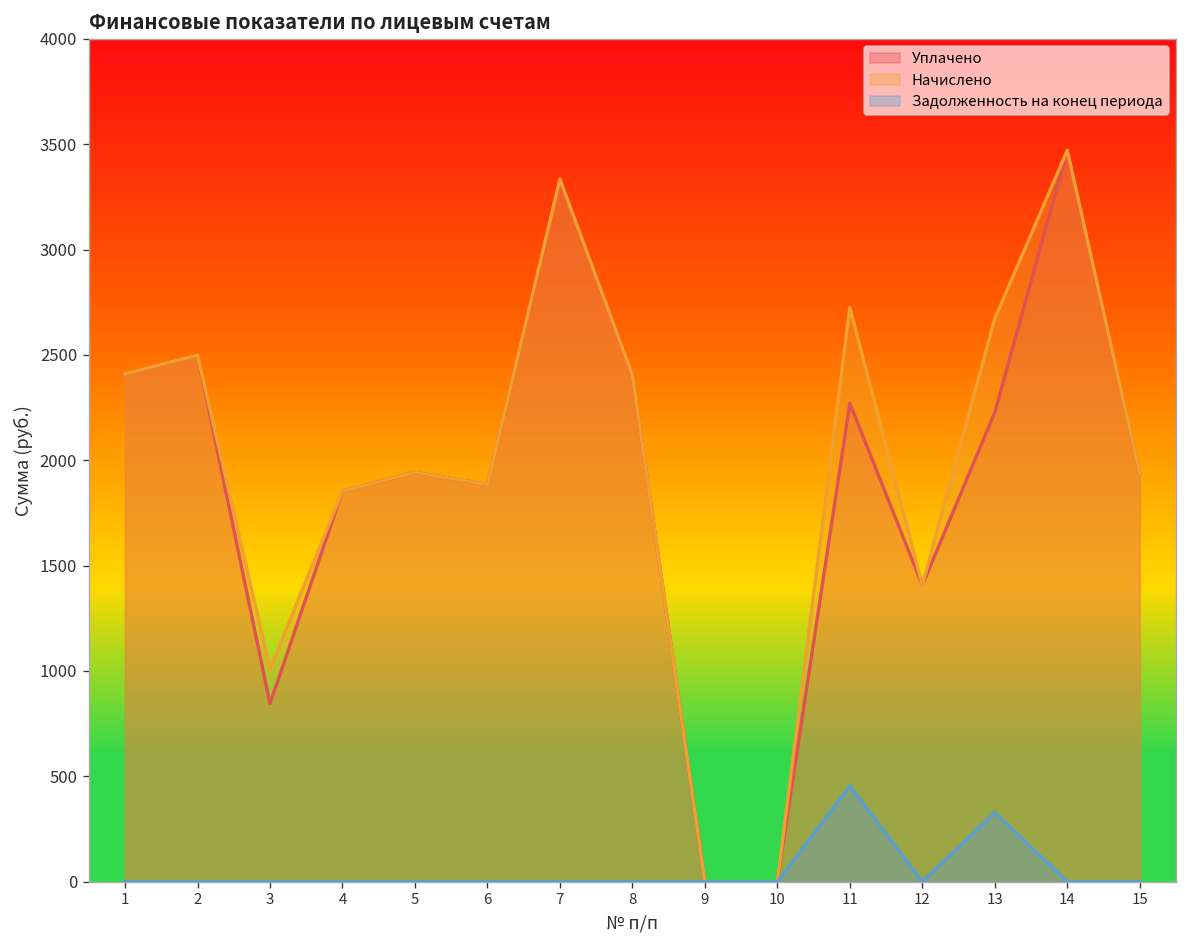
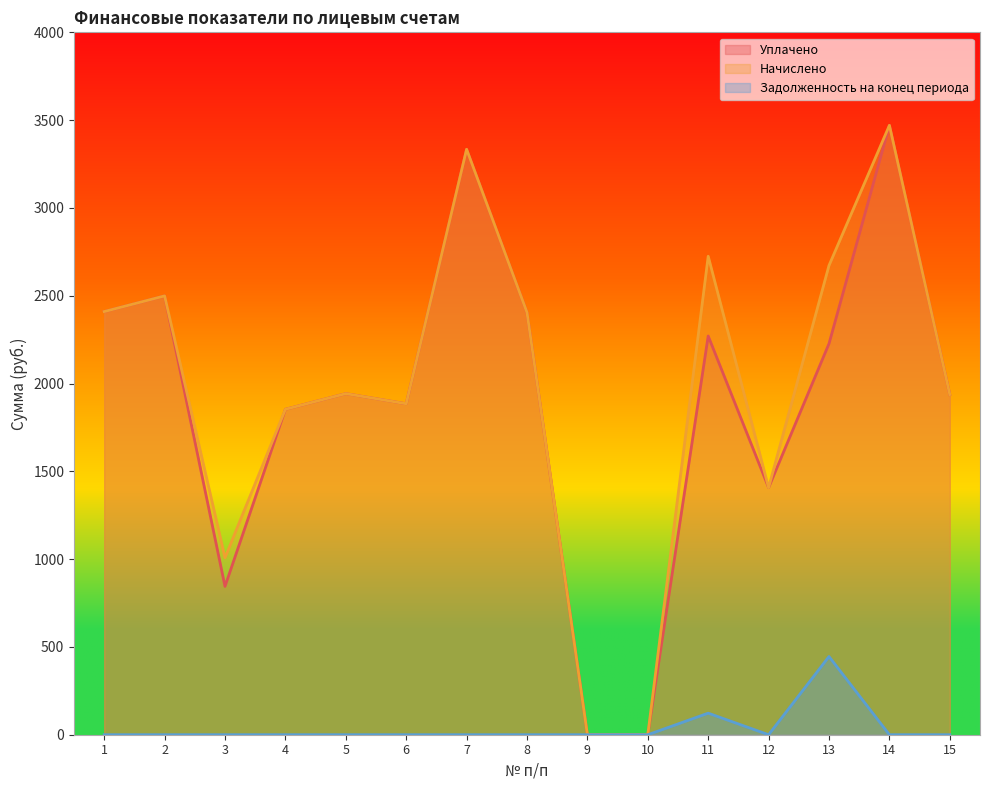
Задолженность на конец периода, 11: 450 -> 120
Задолженность на конец периода, 13: 330 -> 450
